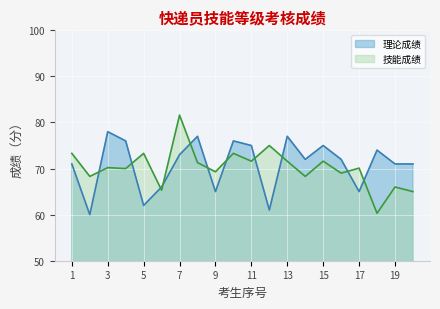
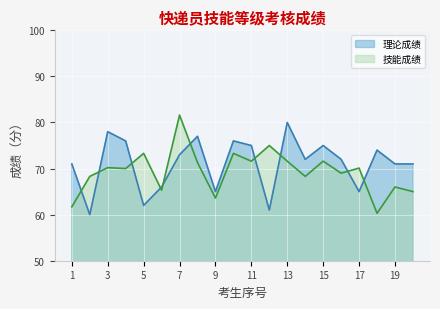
技能成绩, 1: 73 -> 62
技能成绩, 9: 69 -> 64
理论成绩, 13: 77 -> 80
